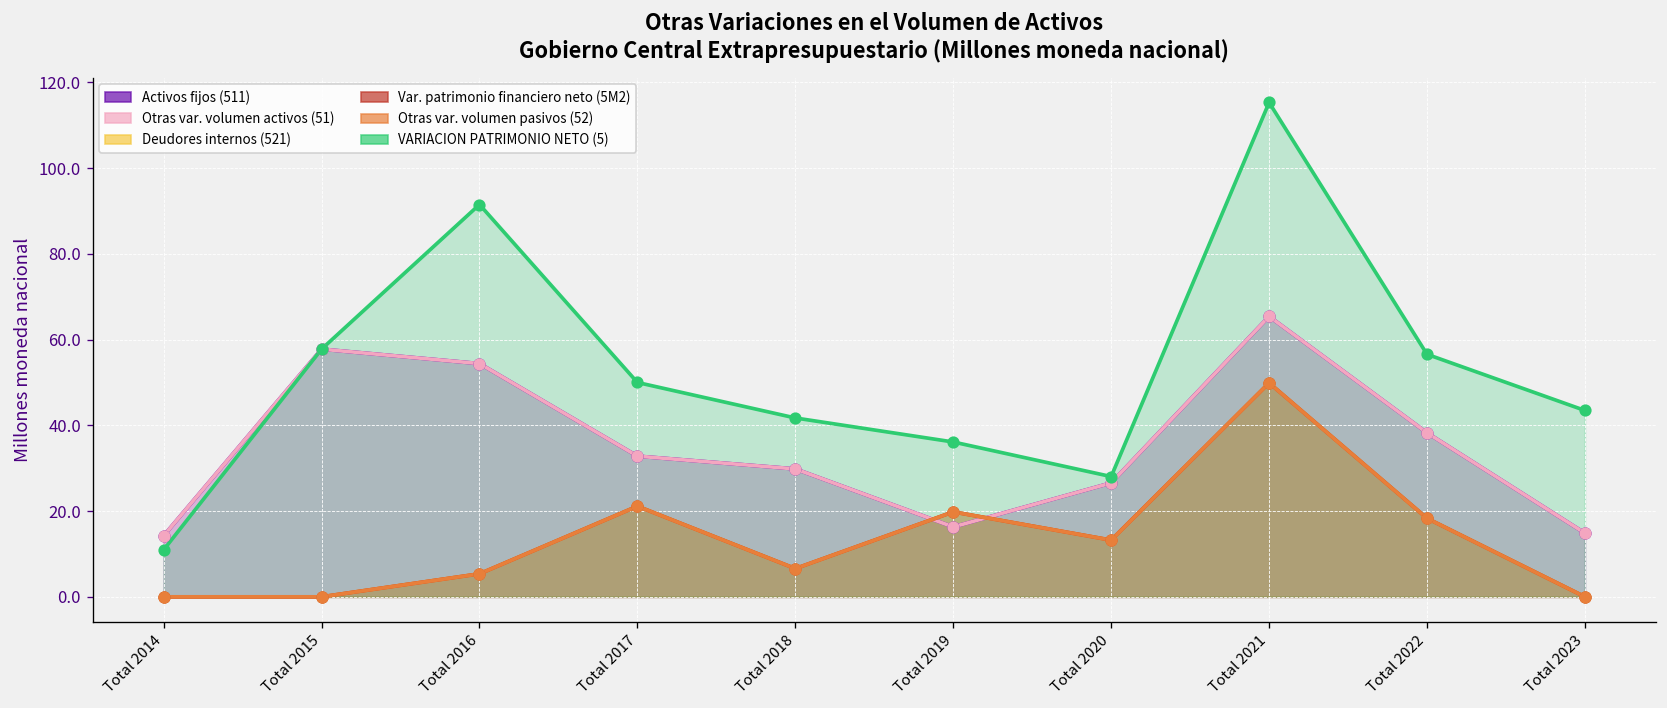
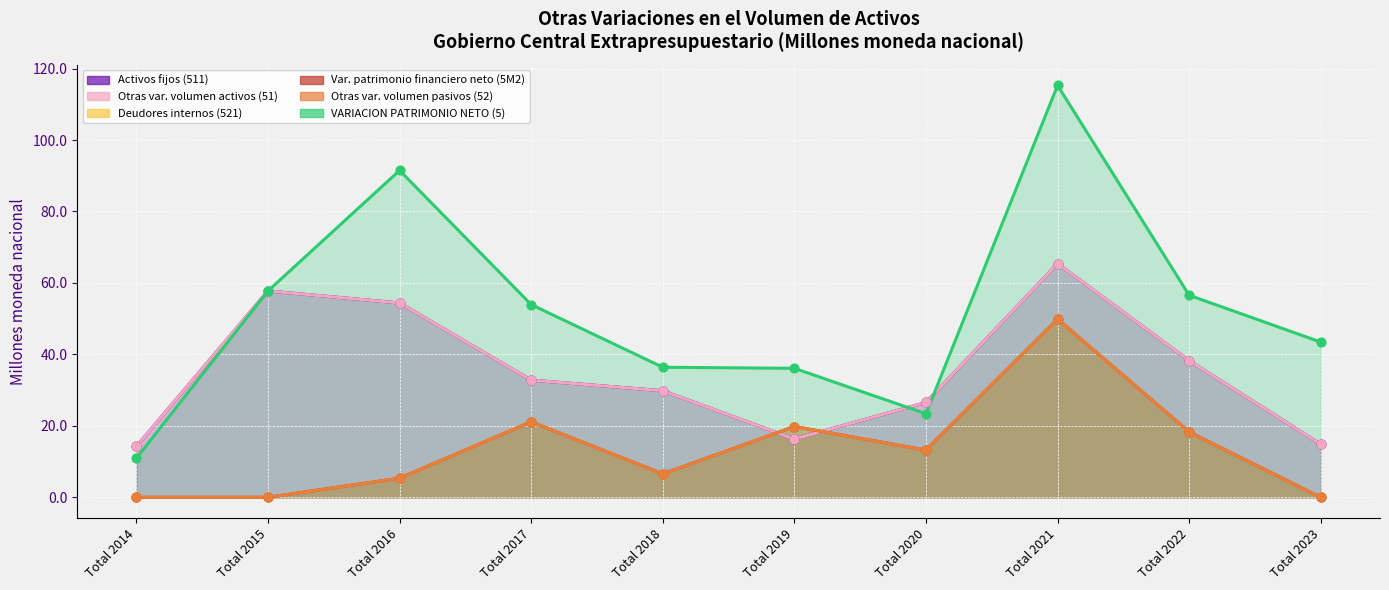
VARIACION PATRIMONIO NETO (5), Total 2017: 50 -> 54
VARIACION PATRIMONIO NETO (5), Total 2018: 42 -> 36
VARIACION PATRIMONIO NETO (5), Total 2020: 28 -> 23
